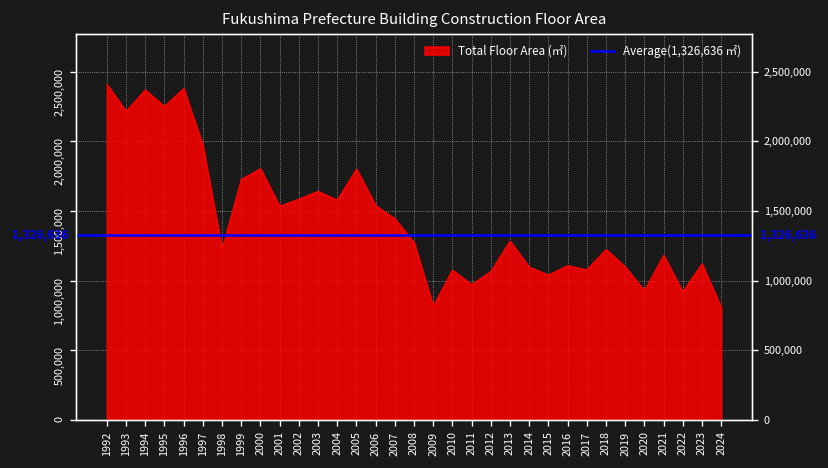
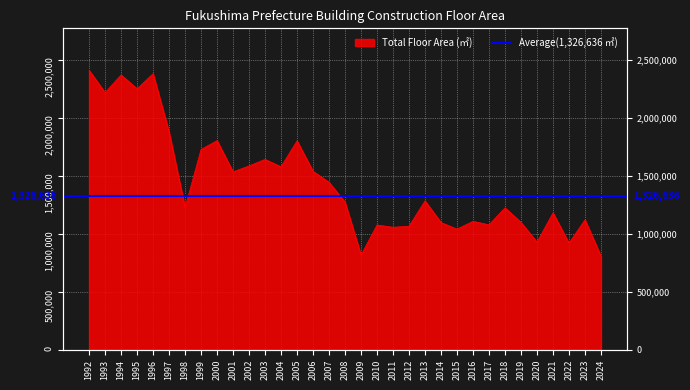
1997: 1,970,000 -> 1,880,000
2011: 970,000 -> 1,060,000
